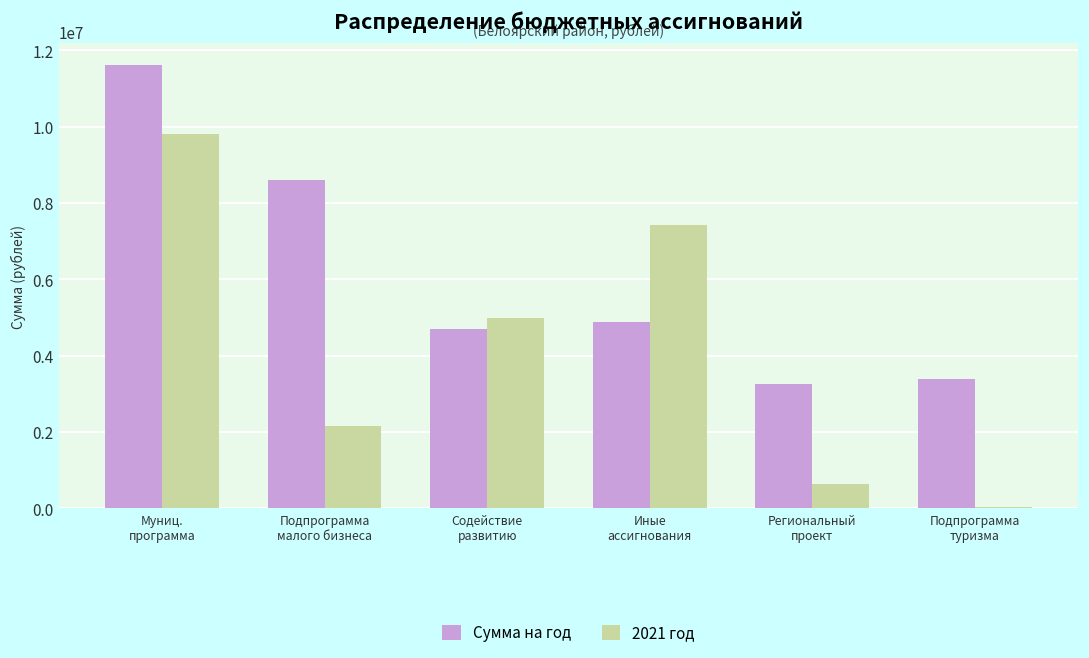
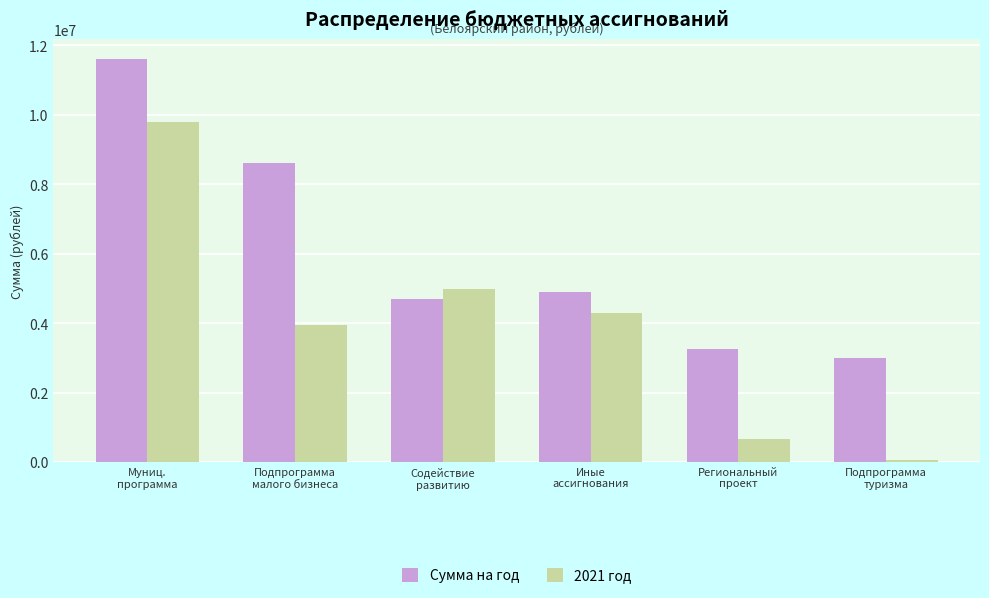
2021 год, Подпрограмма малого бизнеса: 2200000 -> 3900000
2021 год, Иные ассигнования: 7400000 -> 4300000
Сумма на год, Подпрограмма туризма: 3400000 -> 3000000
